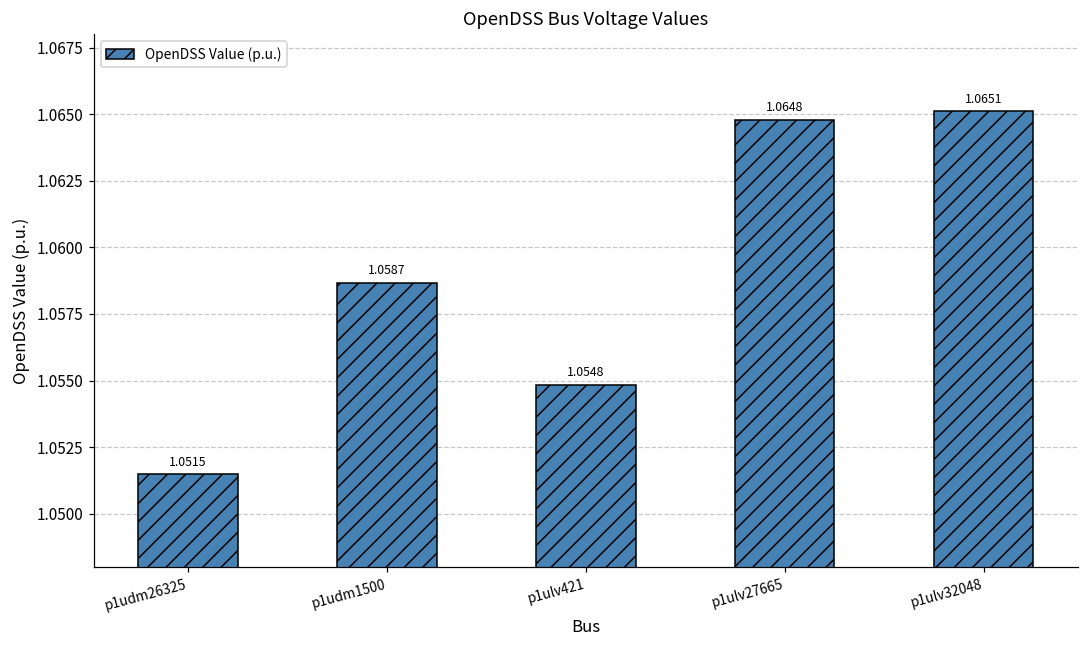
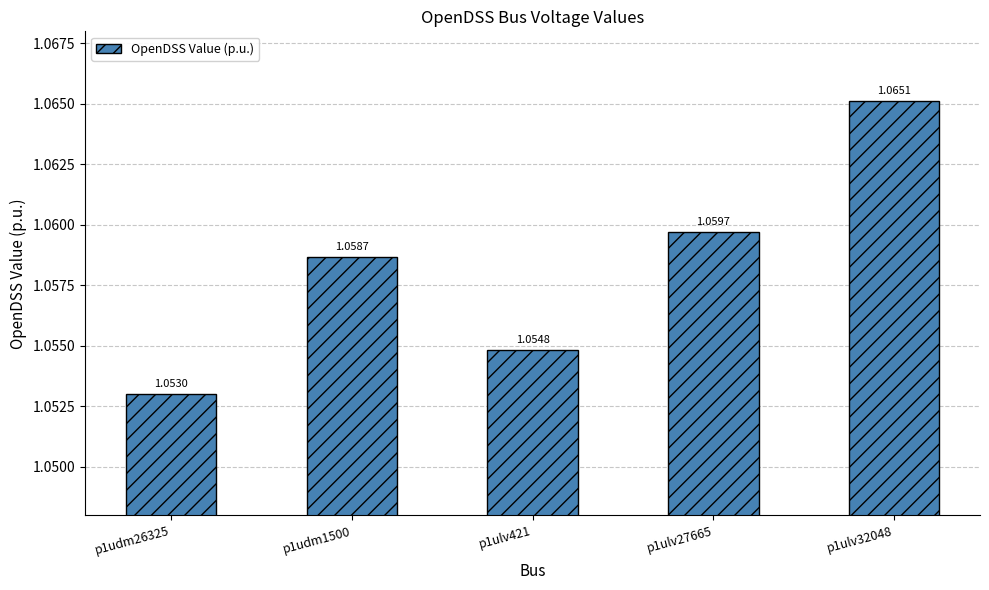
p1udm26325: 1.0515 -> 1.0530
p1ulv27665: 1.0648 -> 1.0597
